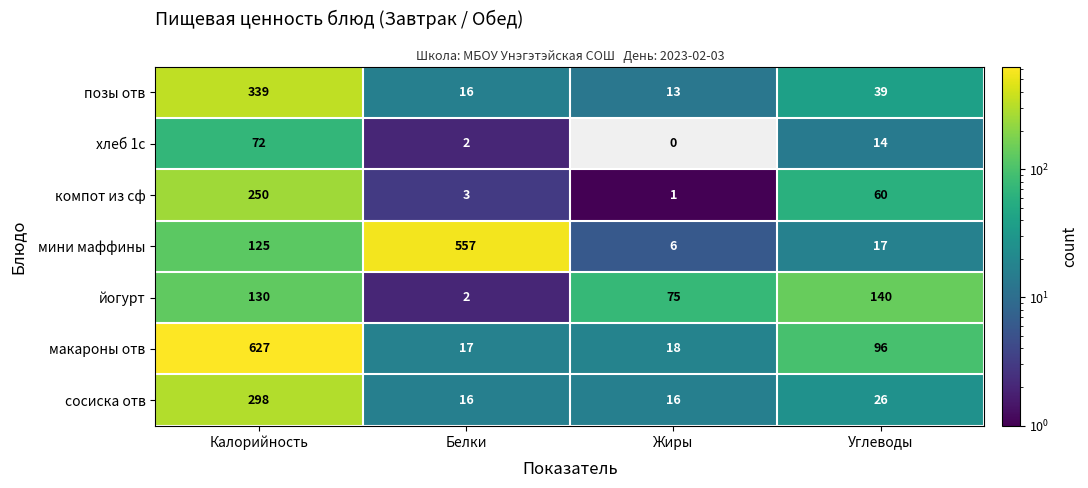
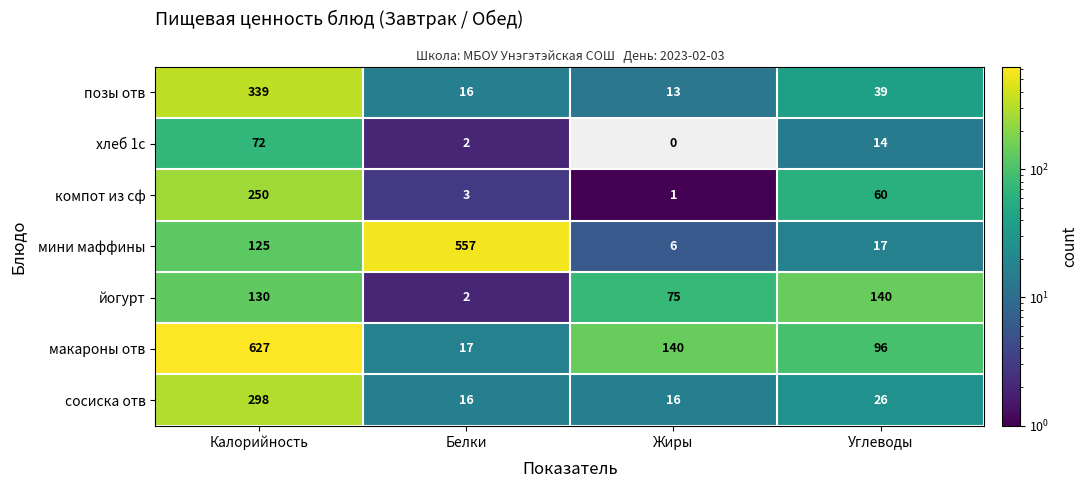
макароны отв, Жиры: 18 -> 140
